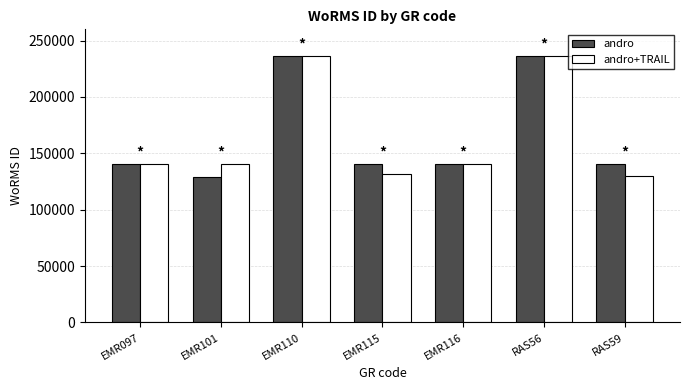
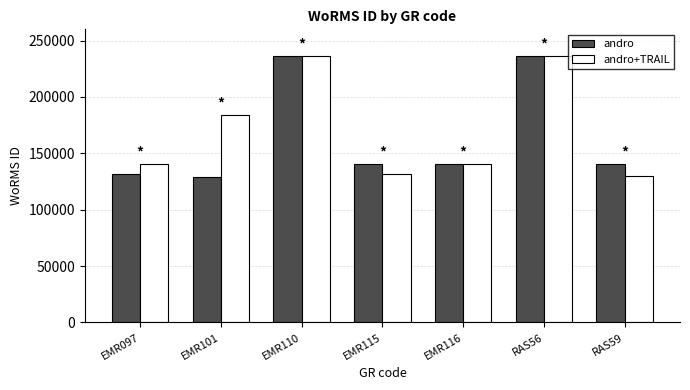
andro, EMR097: 141000 -> 132000
andro+TRAIL, EMR101: 141000 -> 184000
